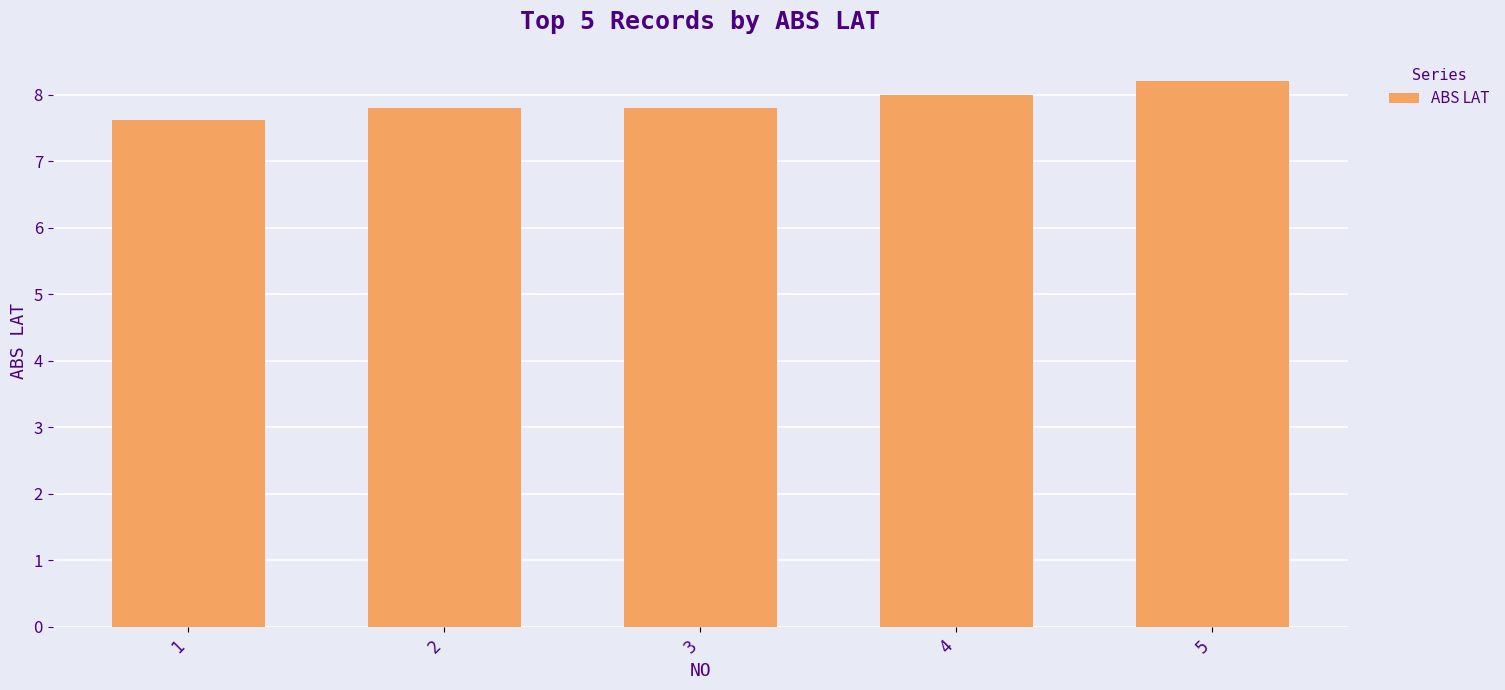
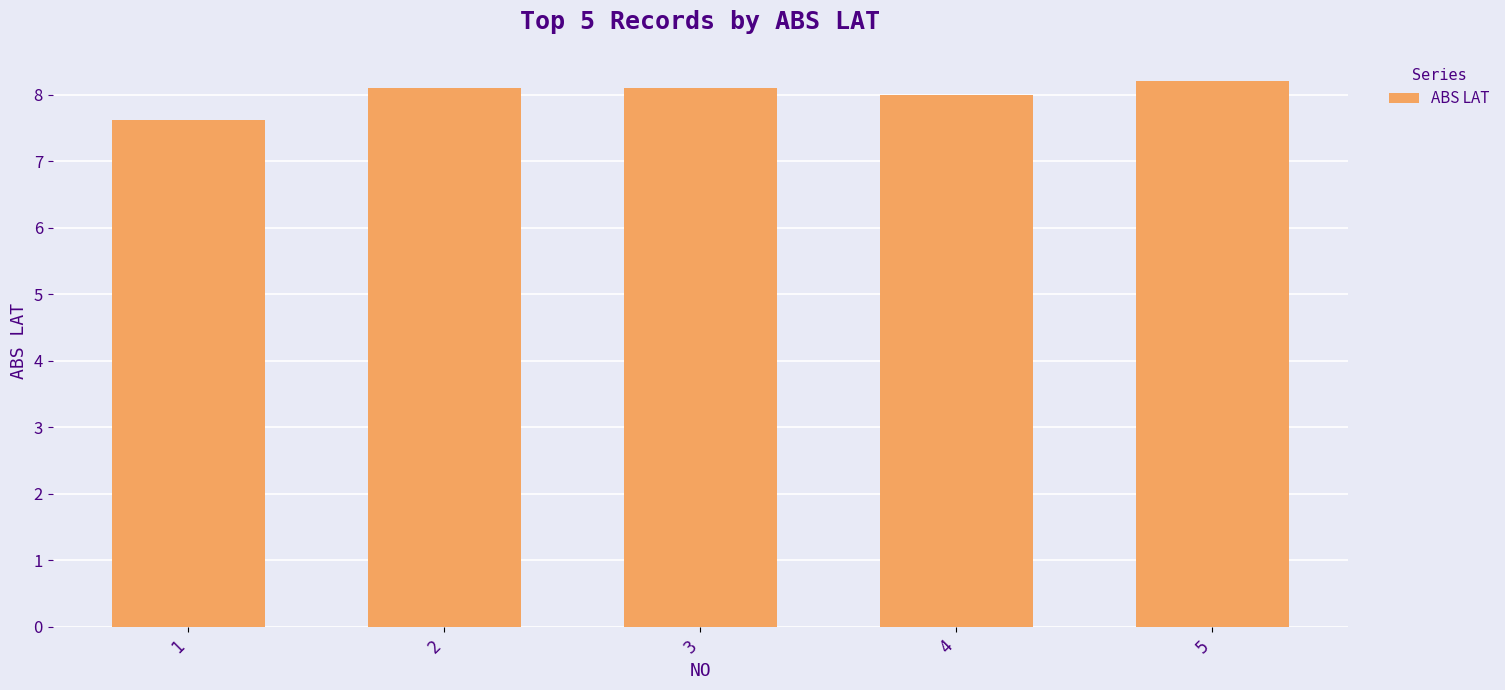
2: 7.8 -> 8.1
3: 7.8 -> 8.1
